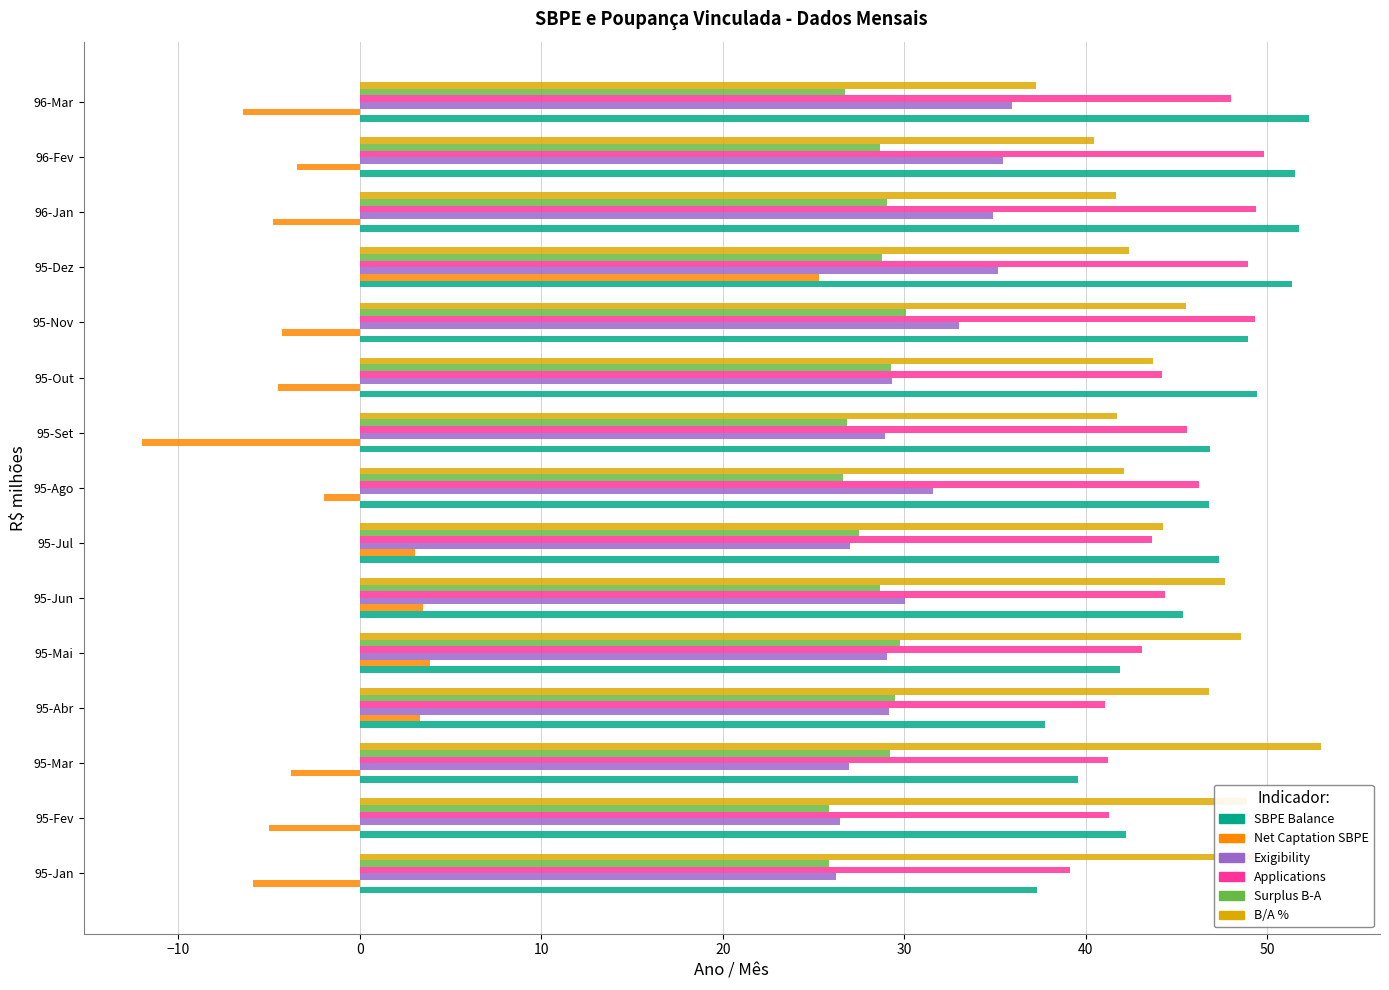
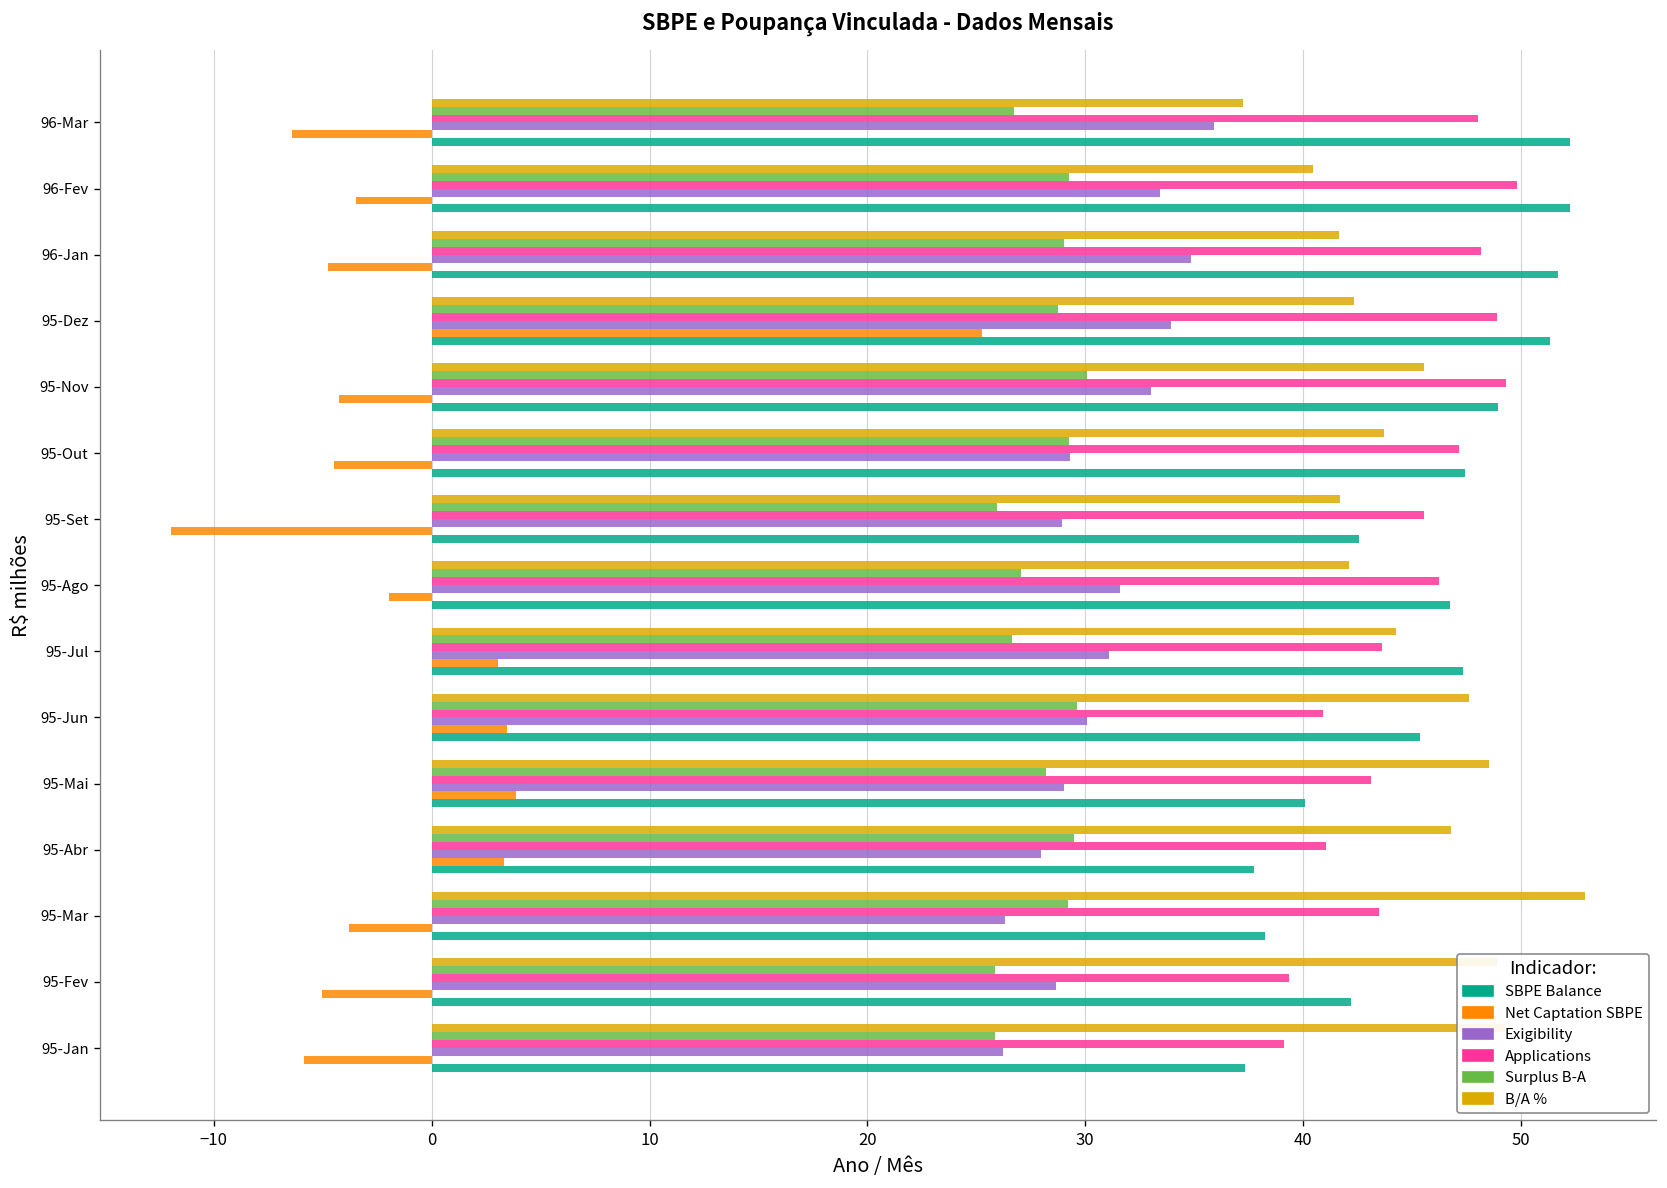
Surplus B-A, 96-Fev: 28.7 -> 29.3
Exigibility, 96-Fev: 35.5 -> 33.4
SBPE Balance, 96-Fev: 51.5 -> 52.2
Applications, 96-Jan: 49.4 -> 48.2
Exigibility, 95-Dez: 35.2 -> 33.9
Applications, 95-Out: 44.2 -> 47.1
SBPE Balance, 95-Out: 49.4 -> 47.4
Surplus B-A, 95-Set: 26.8 -> 25.9
SBPE Balance, 95-Set: 46.8 -> 42.6
Surplus B-A, 95-Ago: 26.6 -> 27.1
Surplus B-A, 95-Jul: 27.5 -> 26.6
Exigibility, 95-Jul: 27.0 -> 31.1
Surplus B-A, 95-Jun: 28.6 -> 29.6
Applications, 95-Jun: 44.4 -> 40.9
Surplus B-A, 95-Mai: 29.7 -> 28.2
SBPE Balance, 95-Mai: 41.9 -> 40.1
Exigibility, 95-Abr: 29.2 -> 28.0
Applications, 95-Mar: 41.2 -> 43.5
Exigibility, 95-Mar: 27.0 -> 26.3
SBPE Balance, 95-Mar: 39.6 -> 38.3
Applications, 95-Fev: 41.3 -> 39.4
Exigibility, 95-Fev: 26.4 -> 28.7
